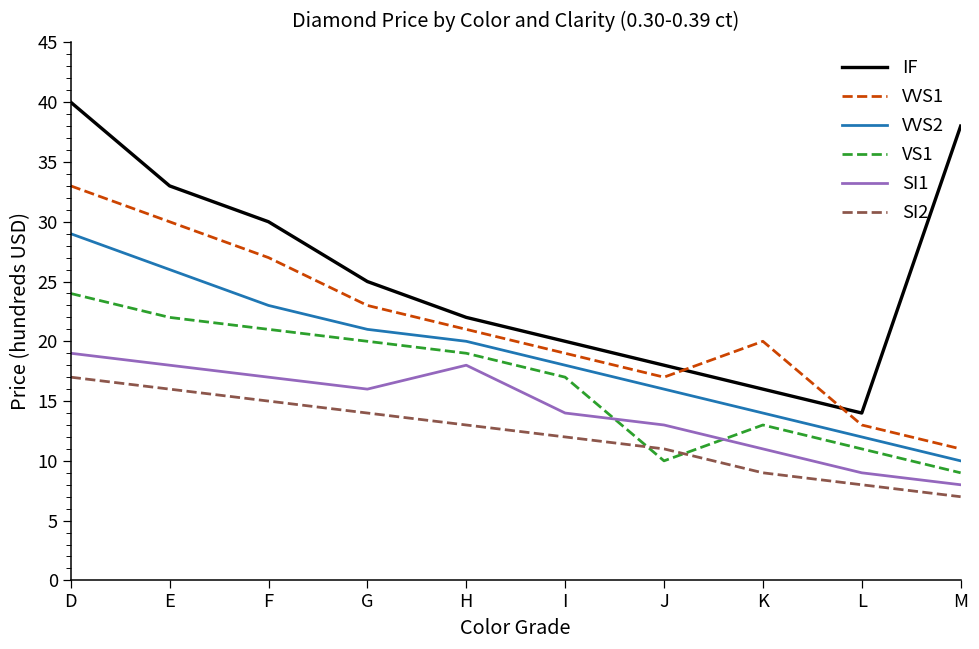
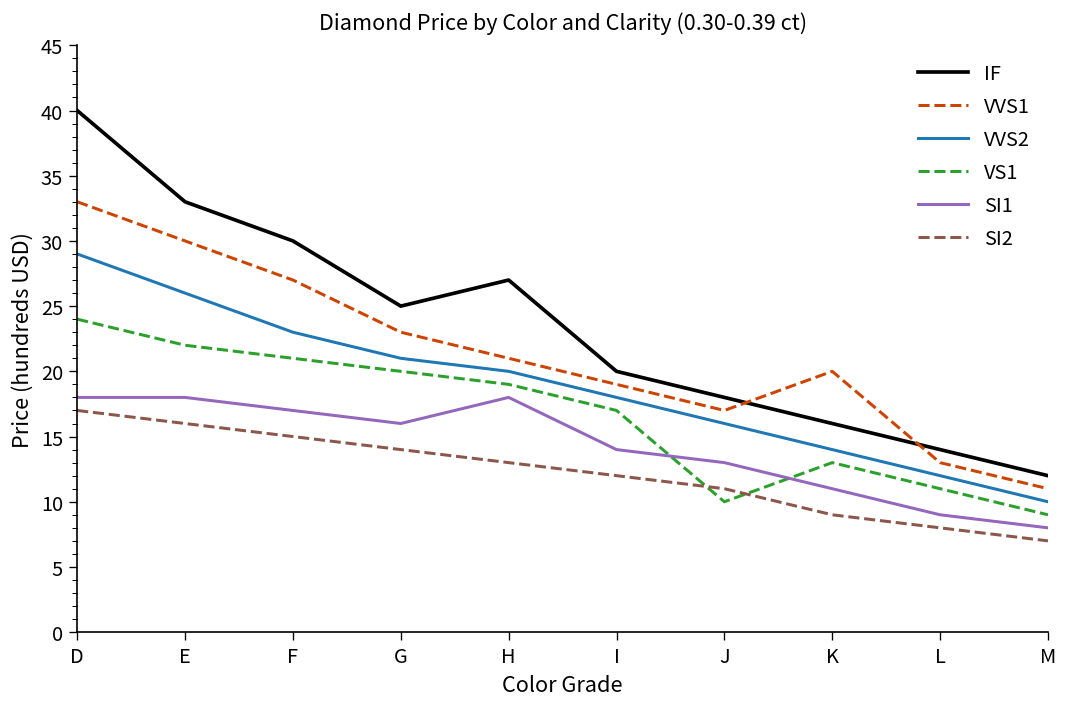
SI1, D: 19 -> 18
IF, H: 22 -> 27
IF, M: 38 -> 12
